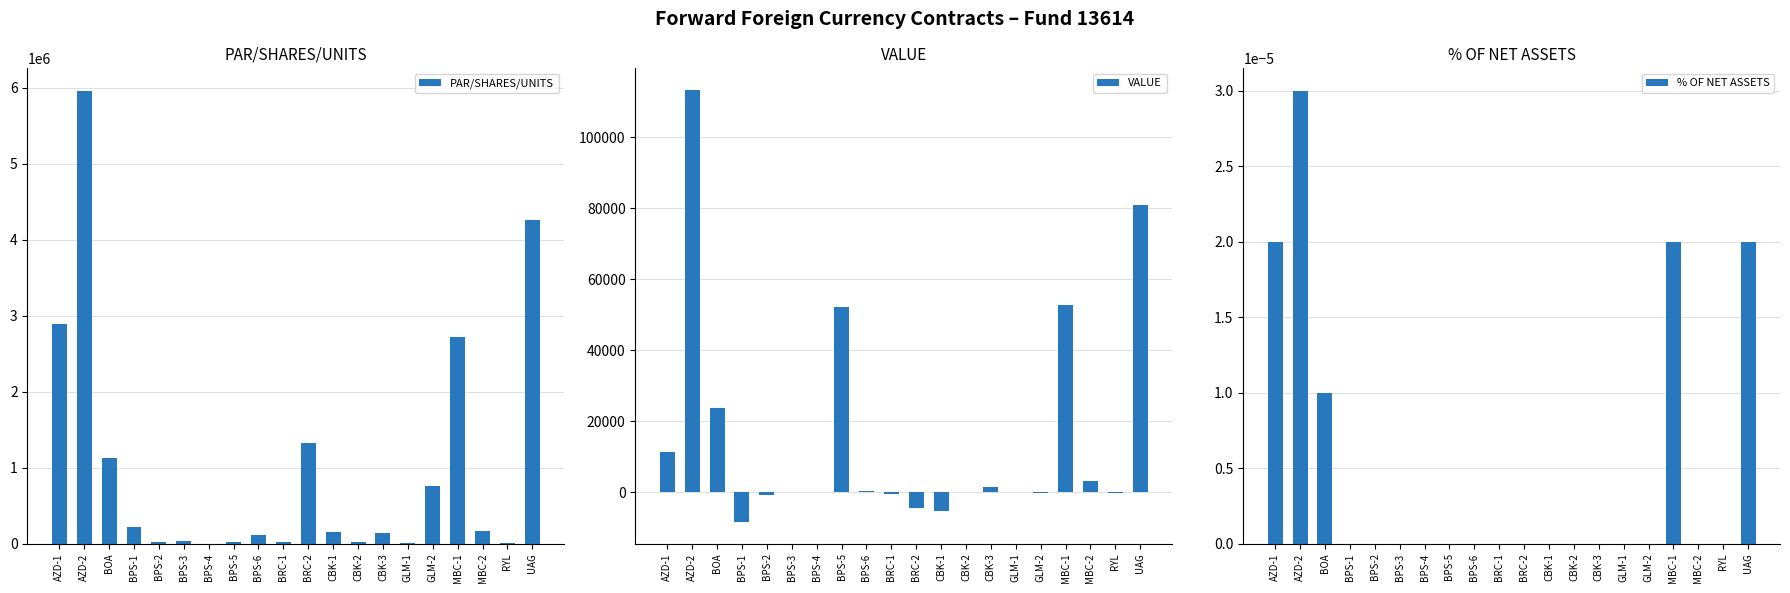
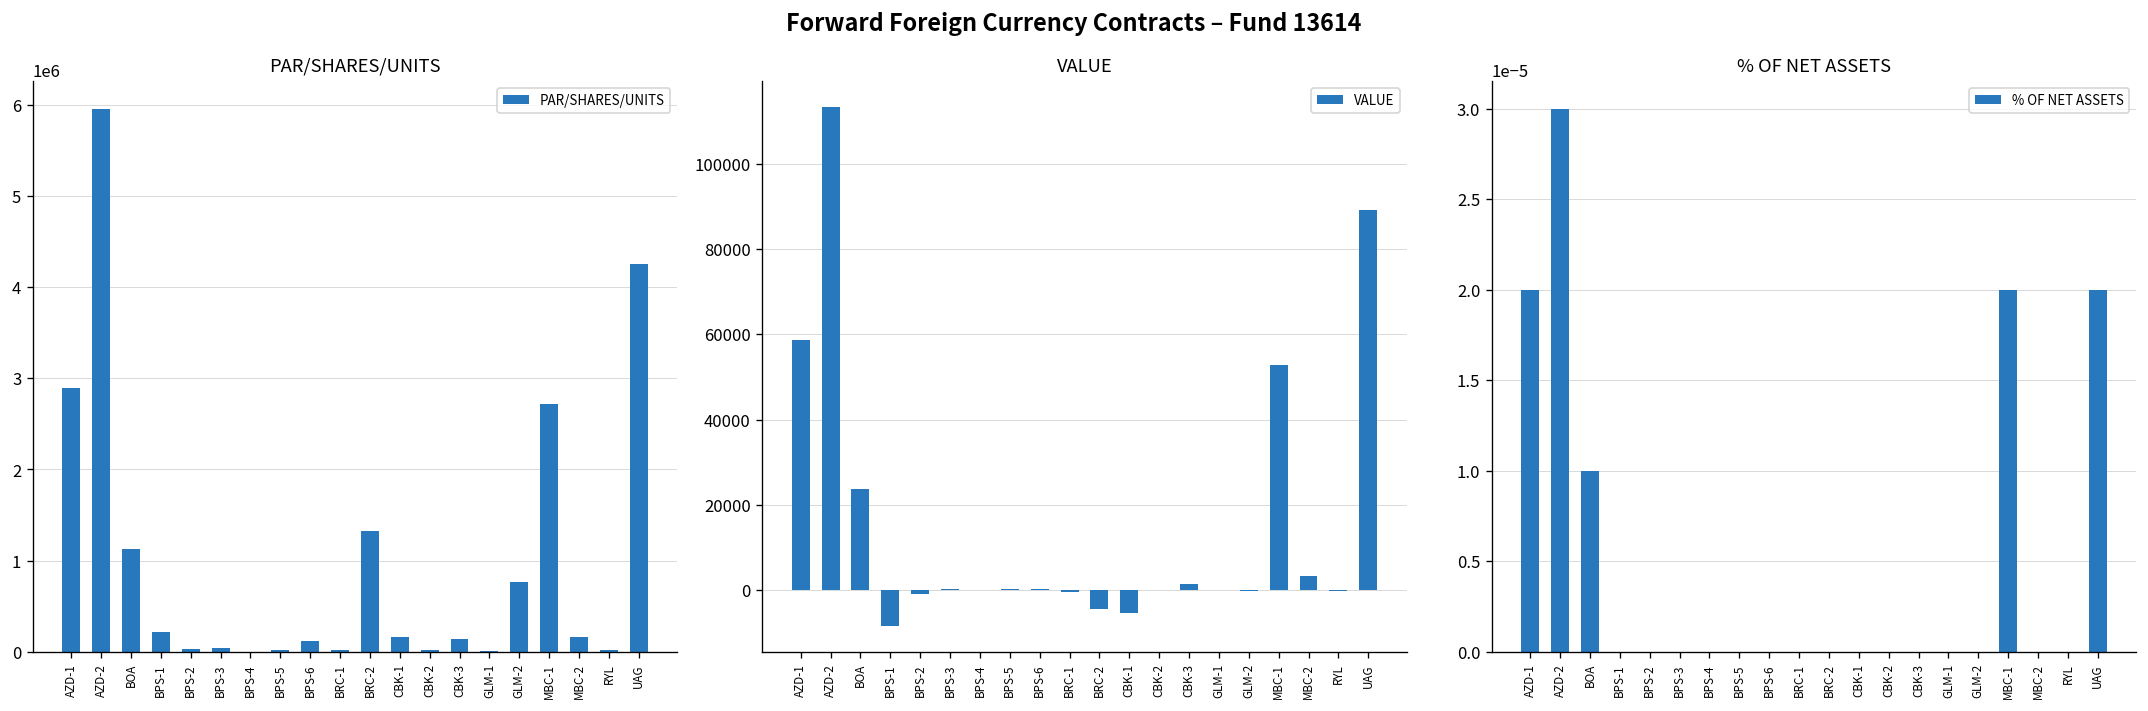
VALUE, AZD-1: 11000 -> 59000
VALUE, BPS-5: 52000 -> 0
VALUE, UAG: 81000 -> 89000
